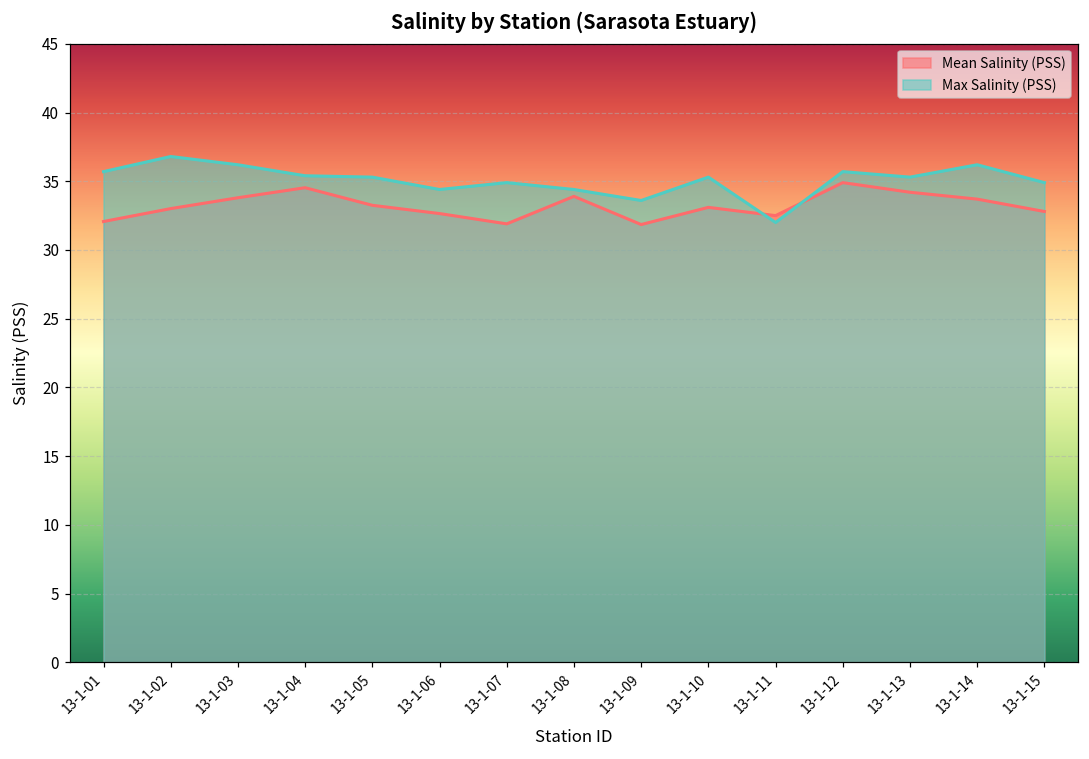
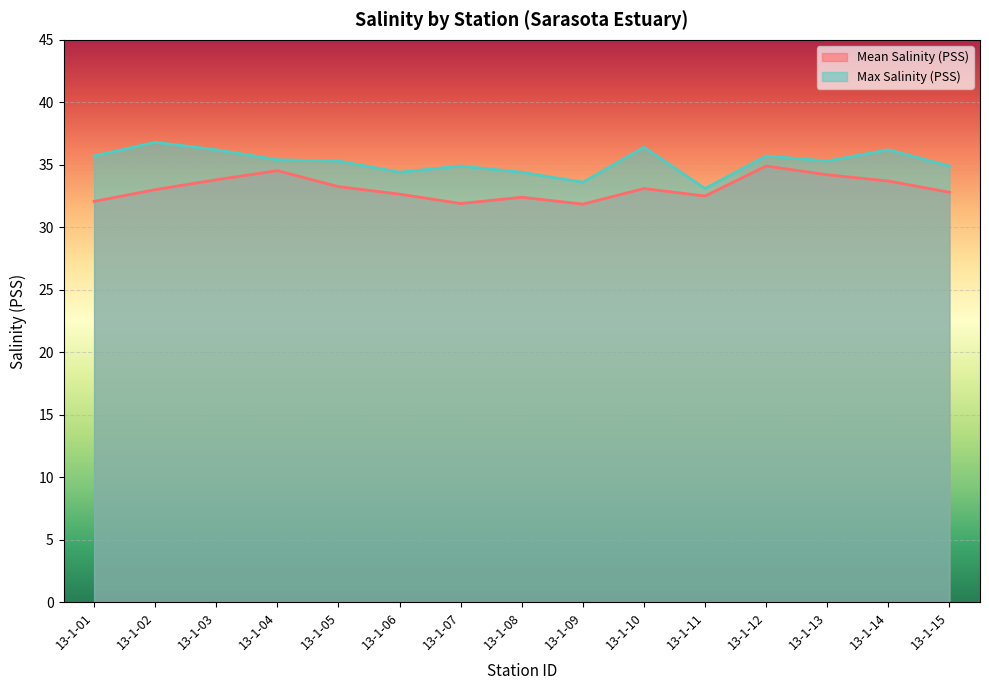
Mean Salinity (PSS), 13-1-08: 33.9 -> 32.4
Max Salinity (PSS), 13-1-10: 35.3 -> 36.4
Max Salinity (PSS), 13-1-11: 32.0 -> 33.1
